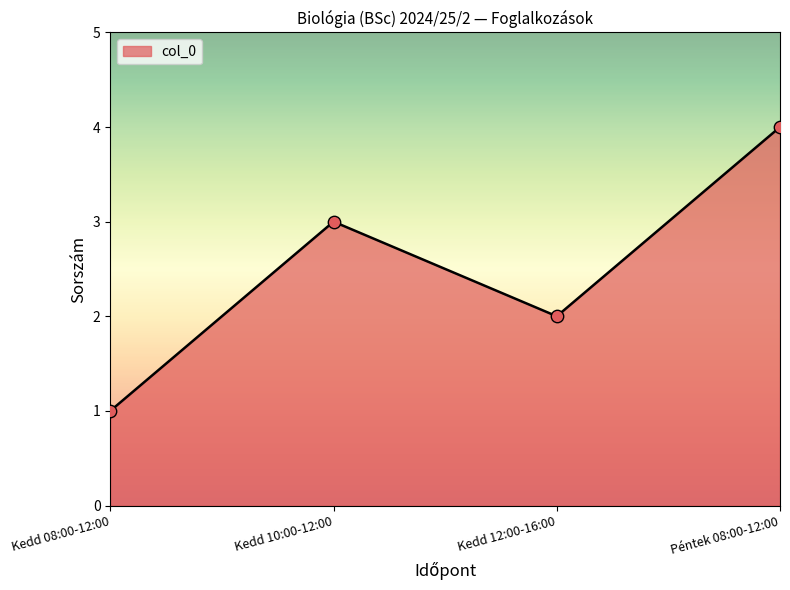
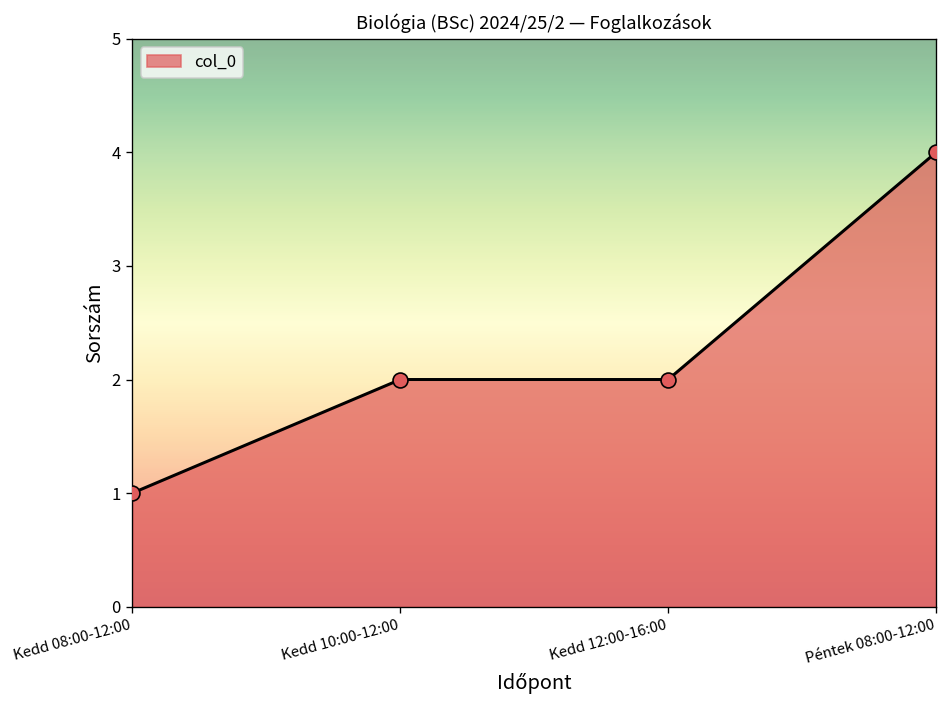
Kedd 10:00-12:00: 3 -> 2
